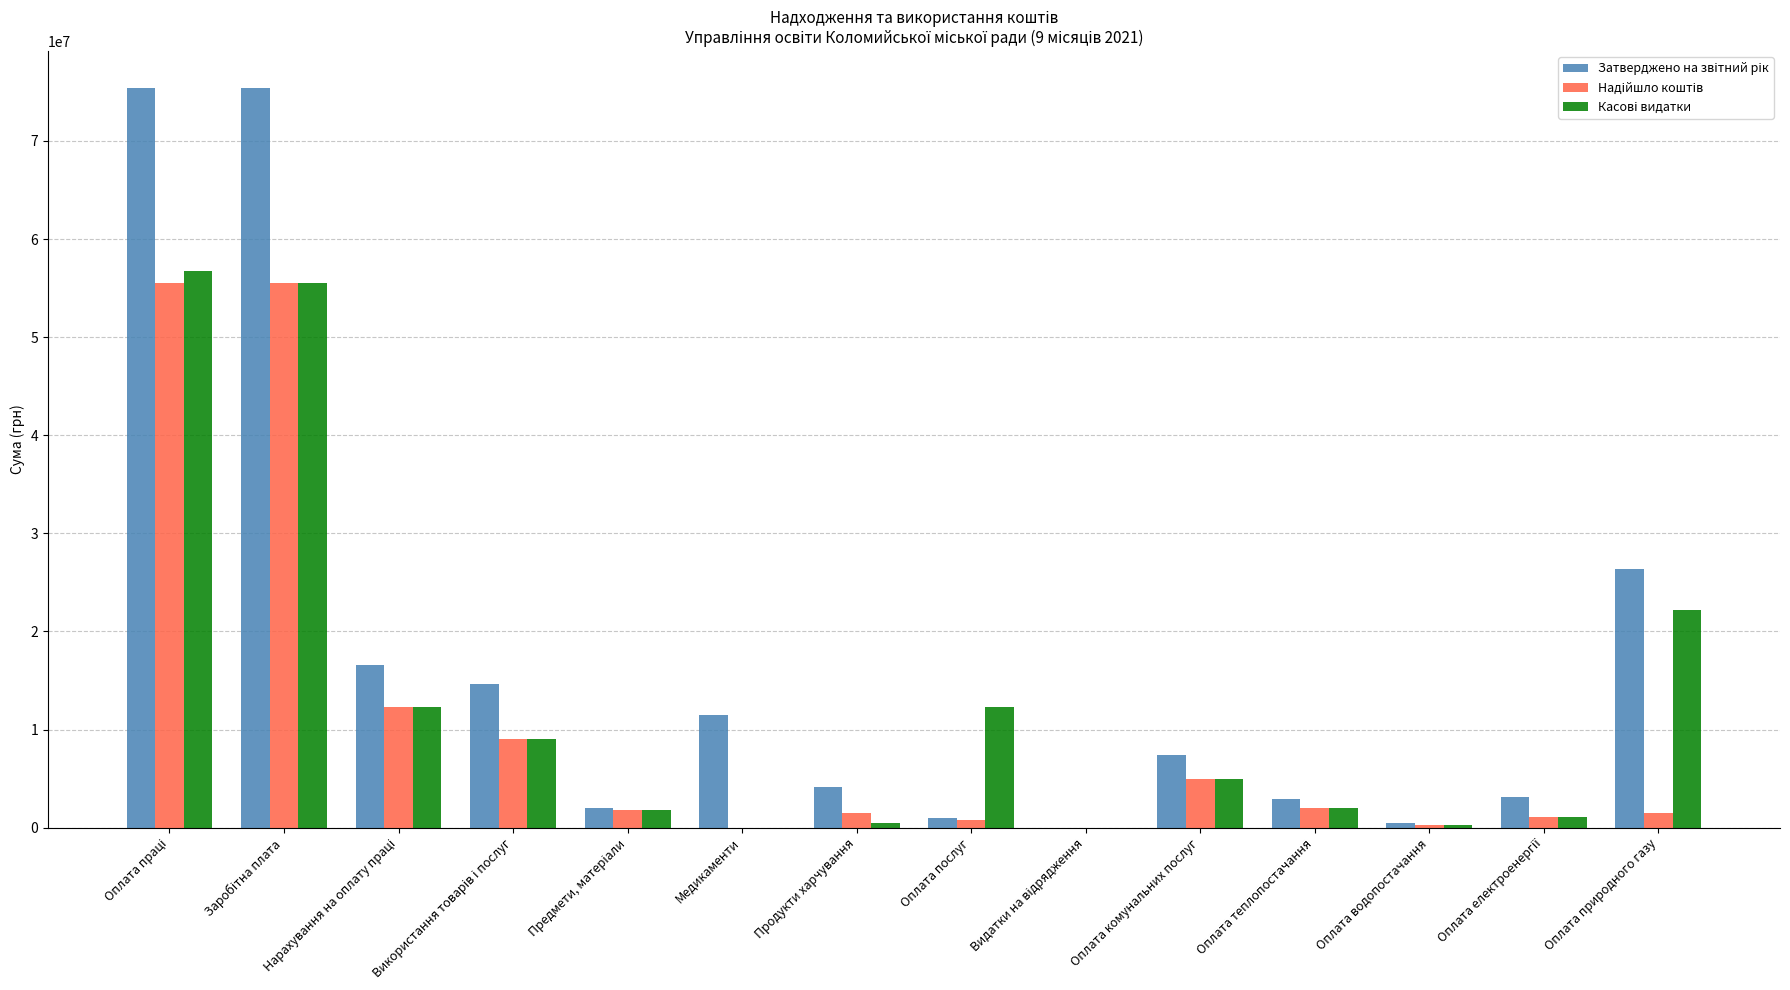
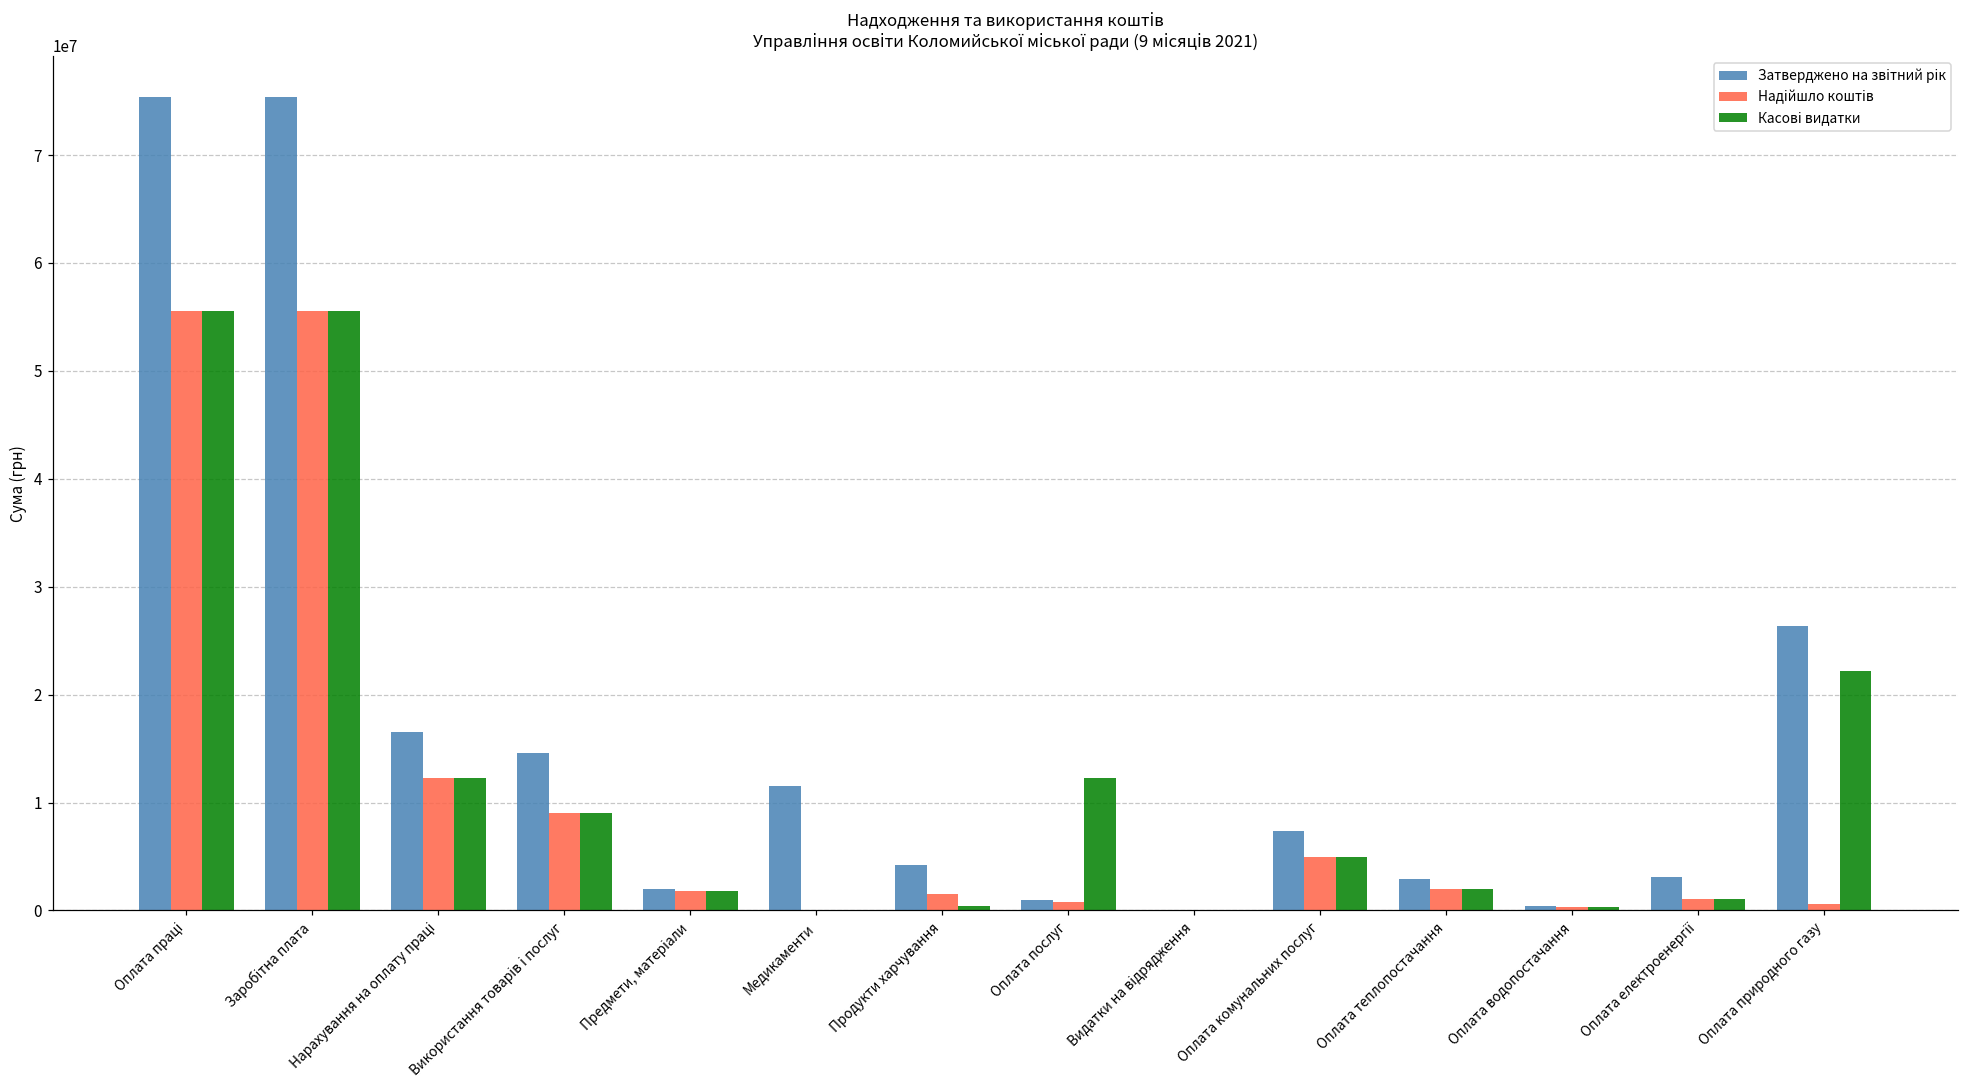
Касові видатки, Оплата праці: 57000000 -> 56000000
Надійшло коштів, Оплата природного газу: 2000000 -> 1000000
